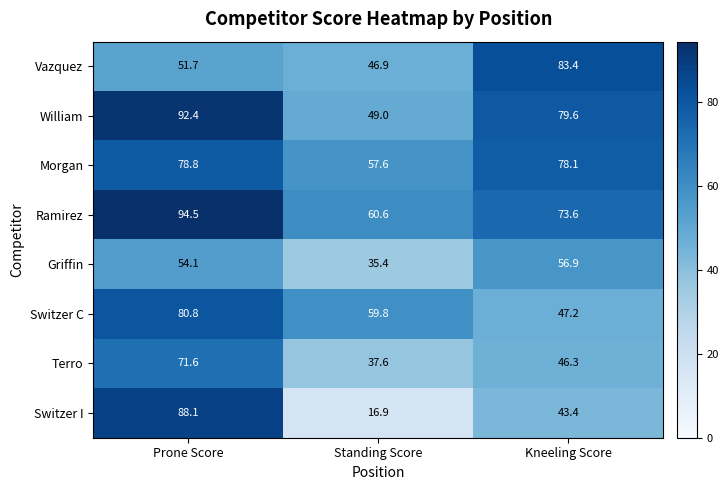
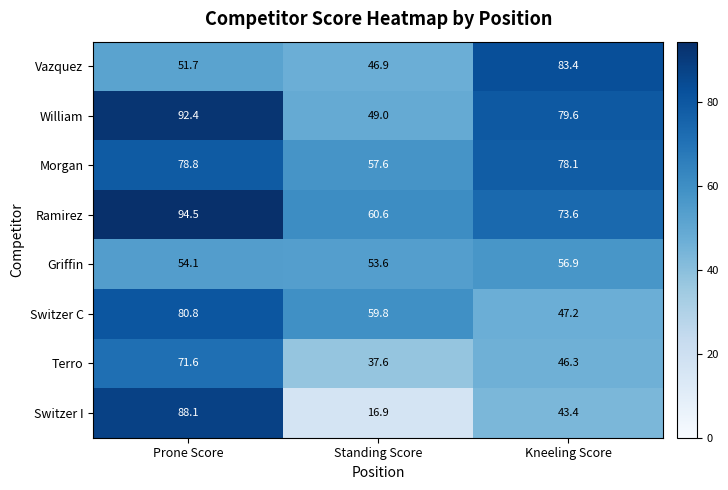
Griffin, Standing Score: 35.4 -> 53.6
